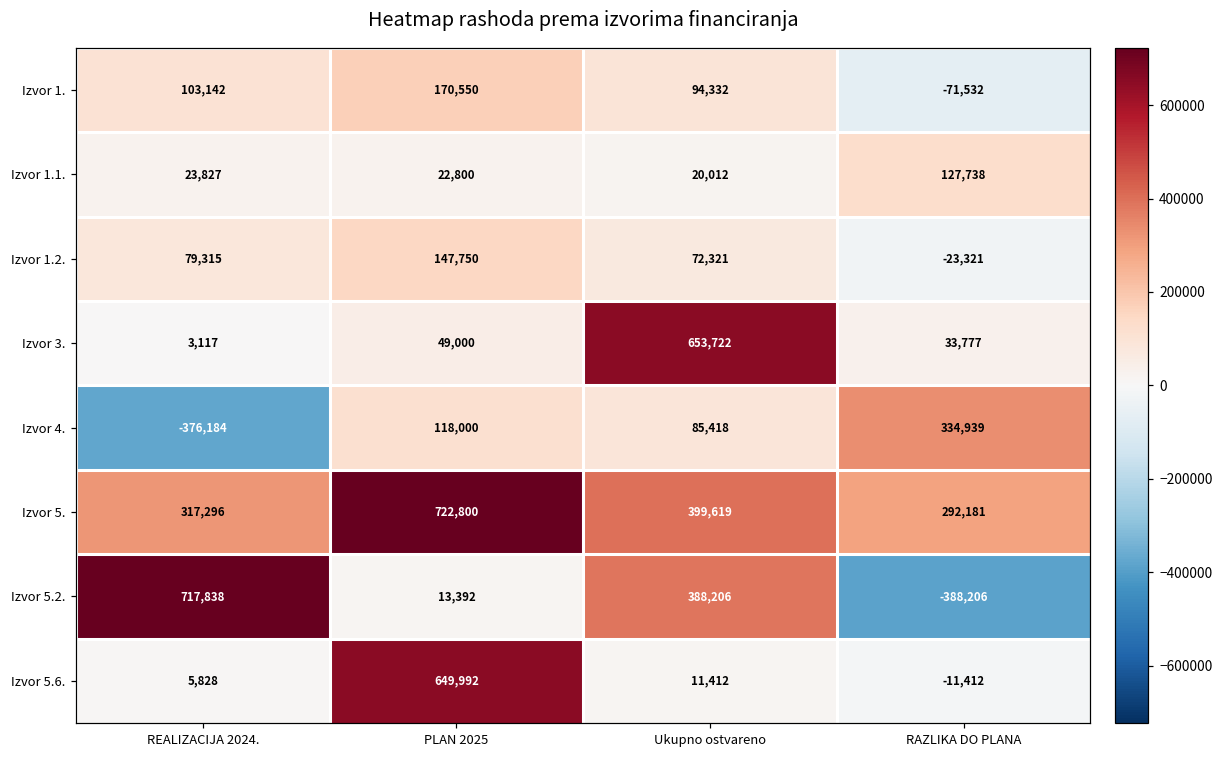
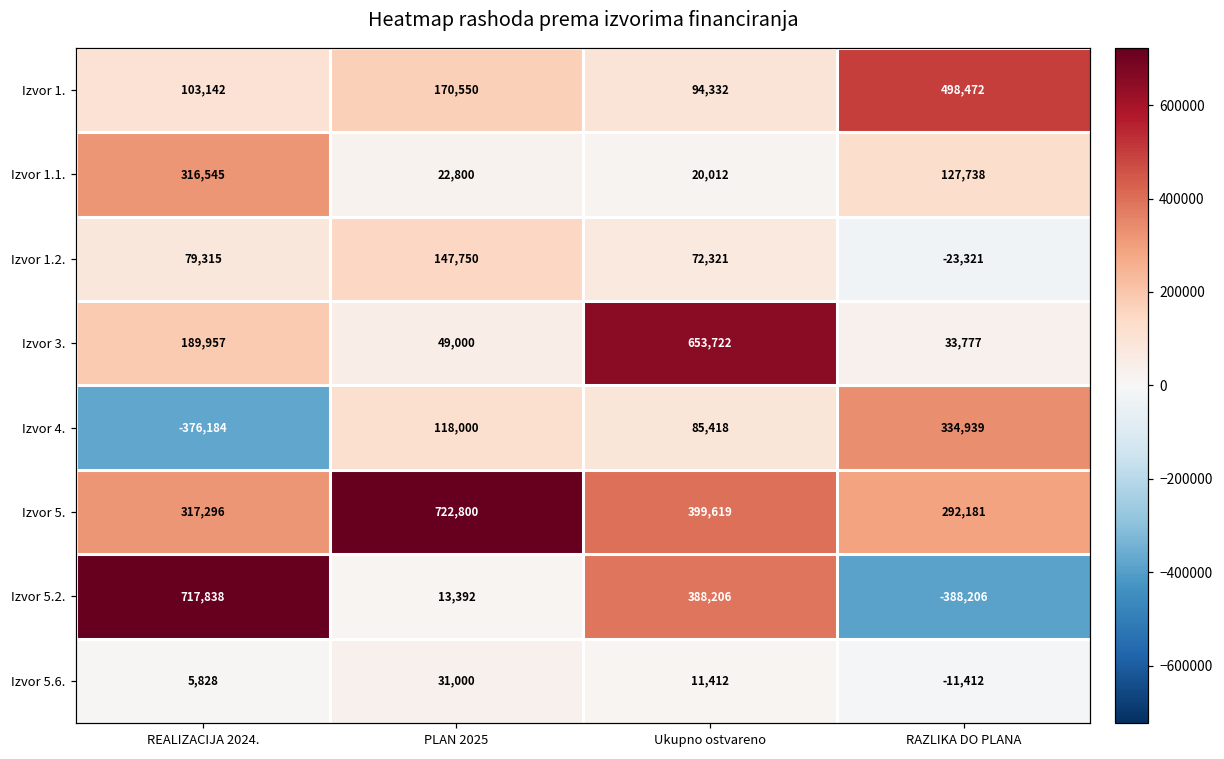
Izvor 1., RAZLIKA DO PLANA: -71,532 -> 498,472
Izvor 1.1., REALIZACIJA 2024.: 23,827 -> 316,545
Izvor 3., REALIZACIJA 2024.: 3,117 -> 189,957
Izvor 5.6., PLAN 2025: 649,992 -> 31,000
